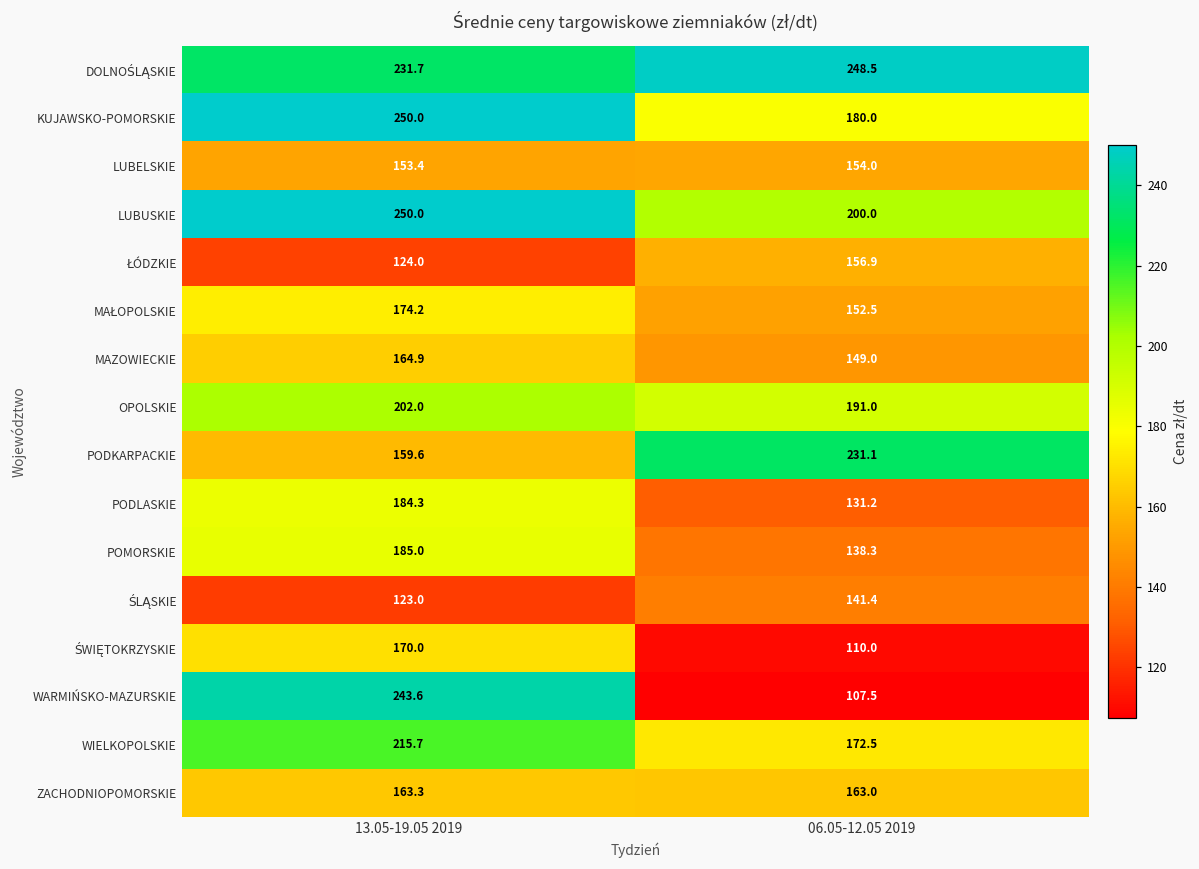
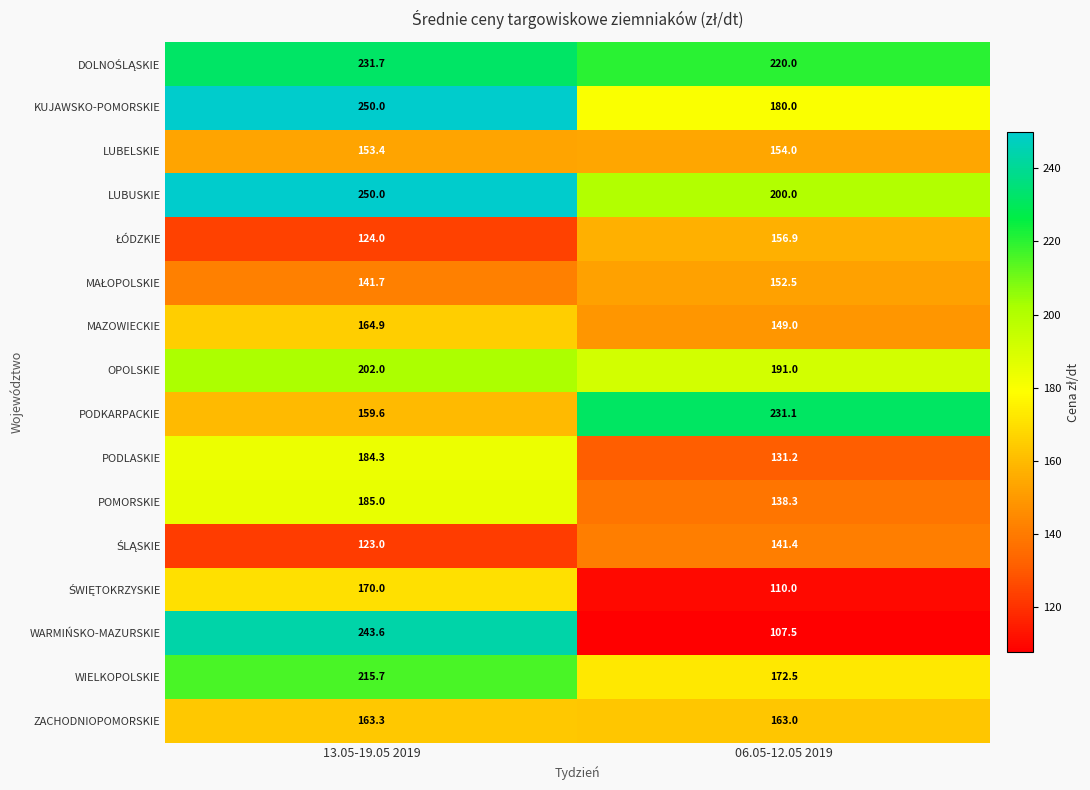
DOLNOŚLĄSKIE, 06.05-12.05 2019: 248.5 -> 220.0
MAŁOPOLSKIE, 13.05-19.05 2019: 174.2 -> 141.7
